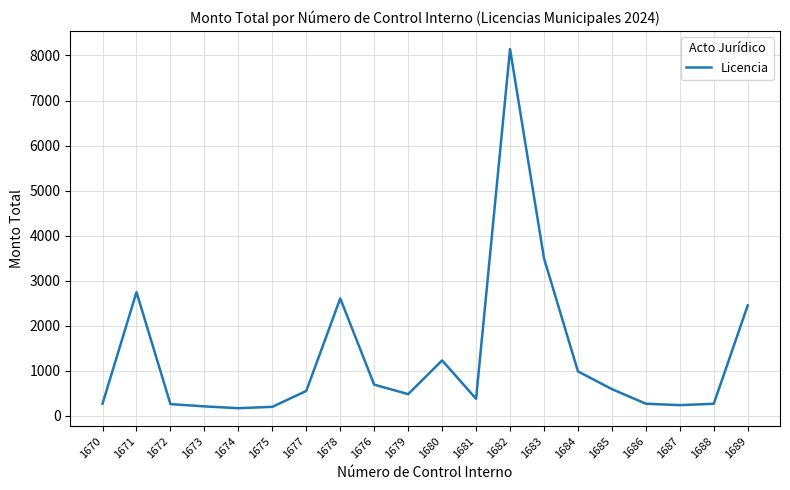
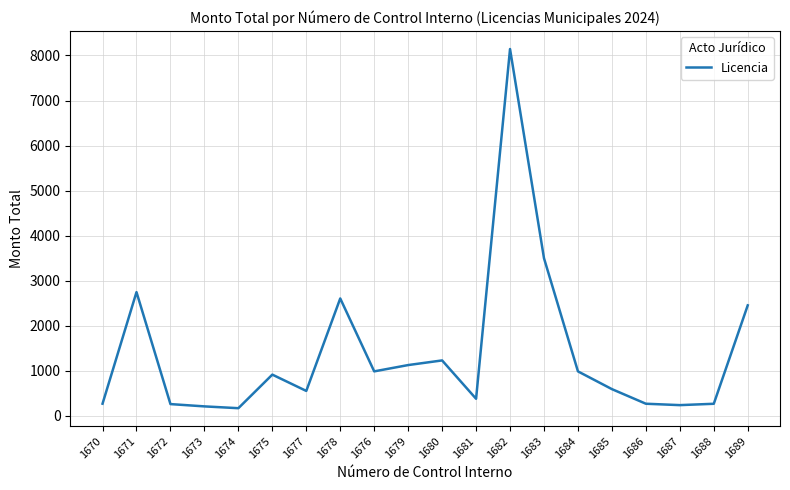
1675: 200 -> 900
1676: 700 -> 1000
1679: 500 -> 1100
